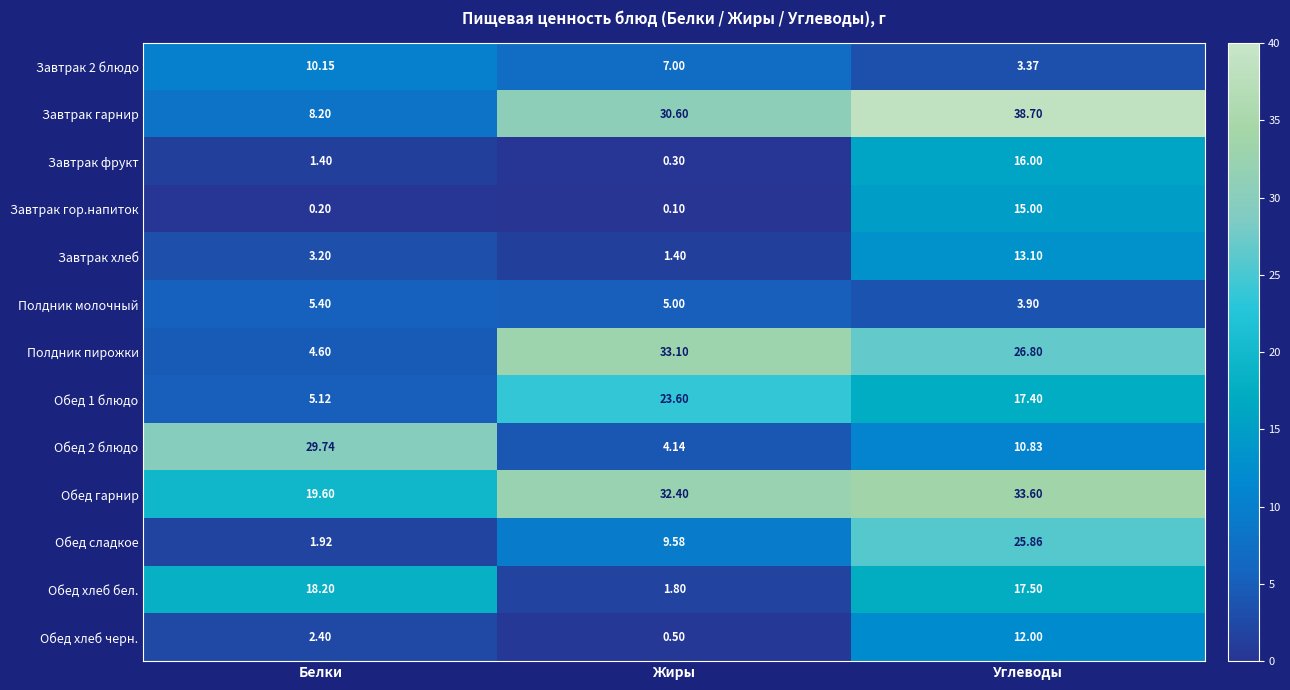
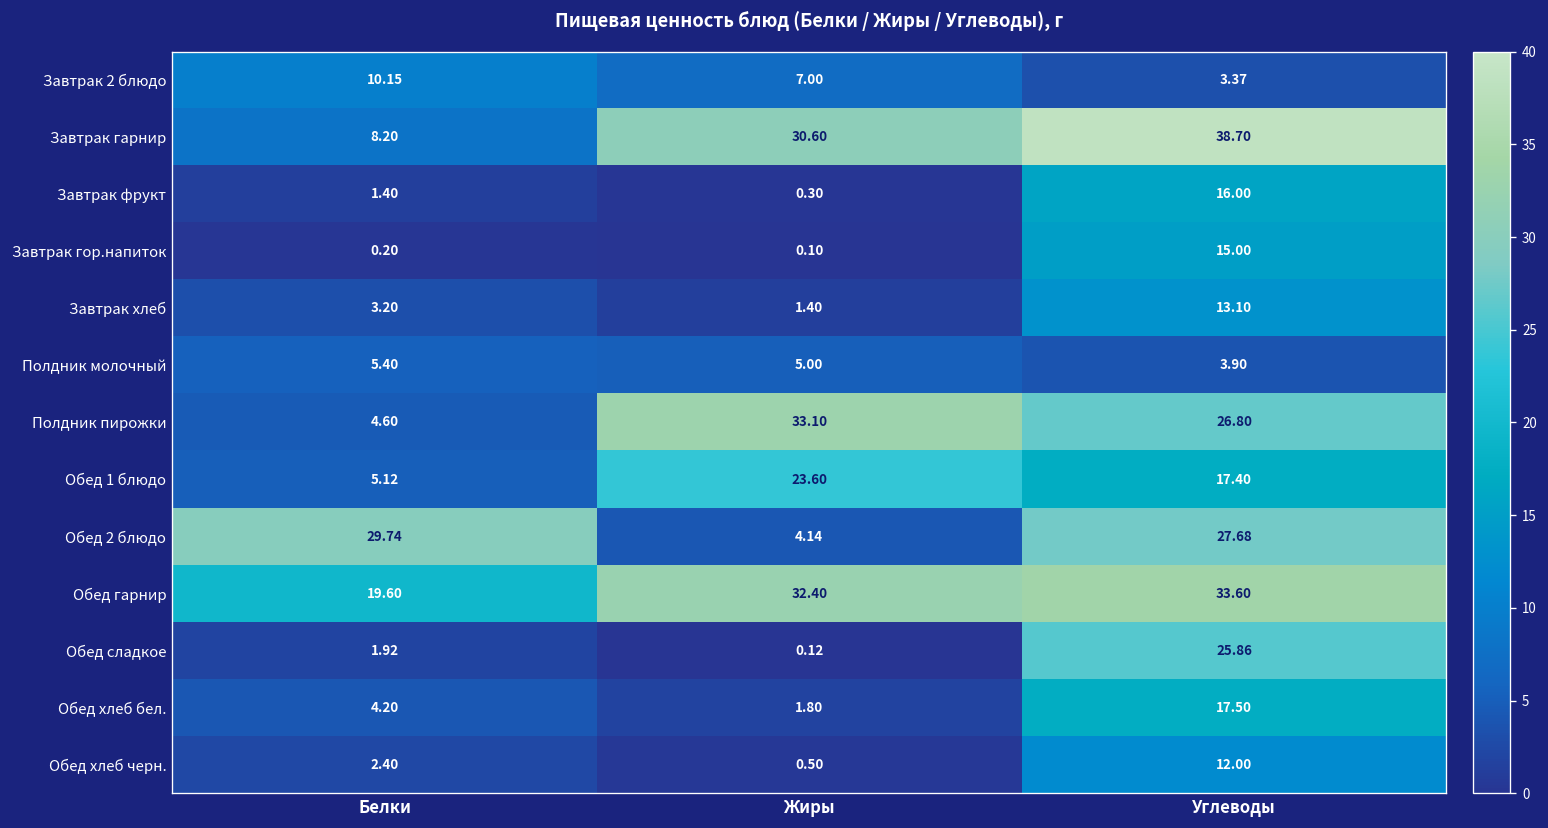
Обед 2 блюдо, Углеводы: 10.83 -> 27.68
Обед сладкое, Жиры: 9.58 -> 0.12
Обед хлеб бел., Белки: 18.20 -> 4.20
